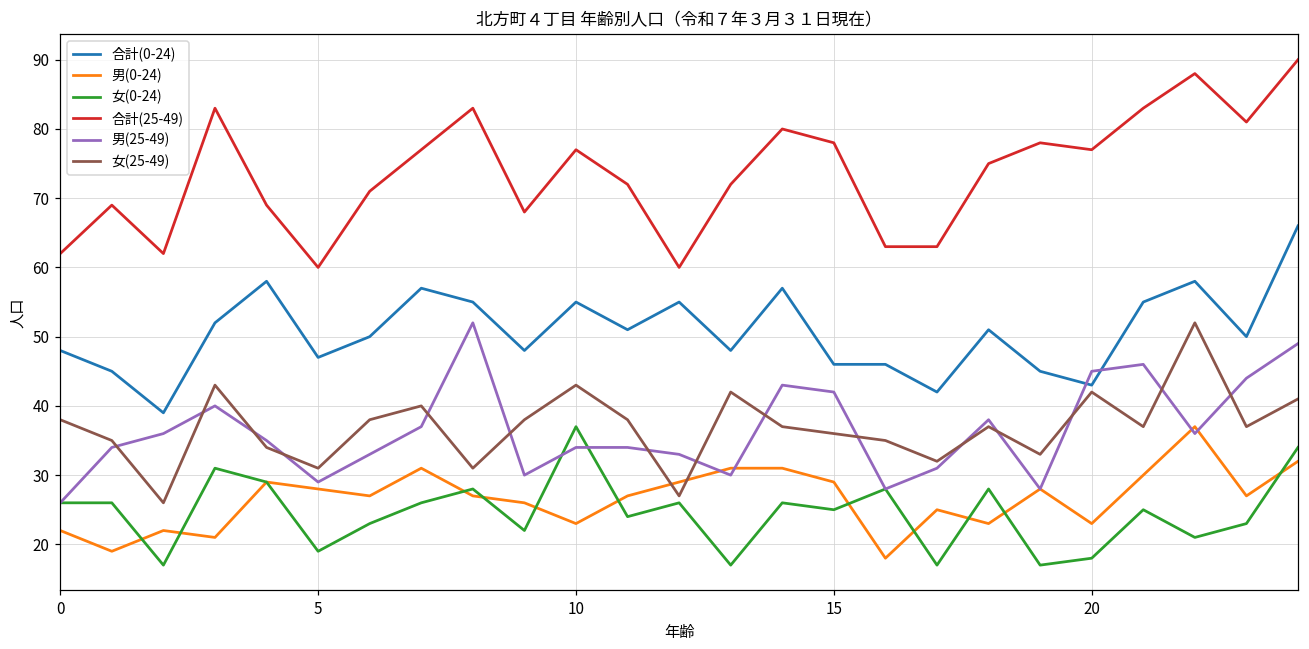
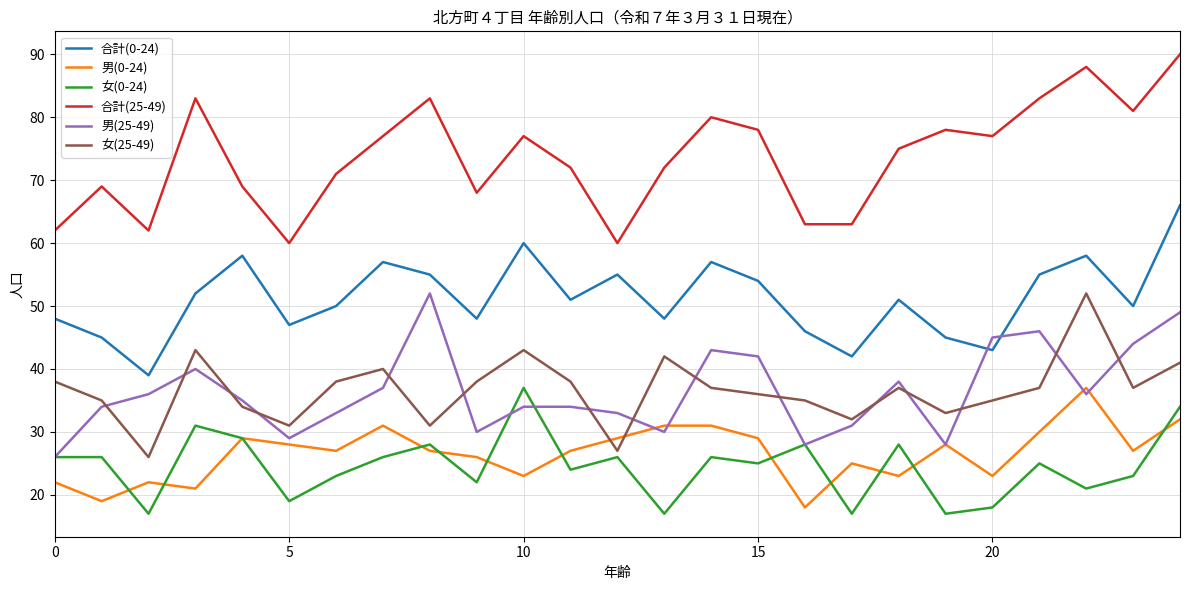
合計(0-24), 10: 55 -> 60
合計(0-24), 15: 46 -> 54
女(25-49), 20: 42 -> 35
